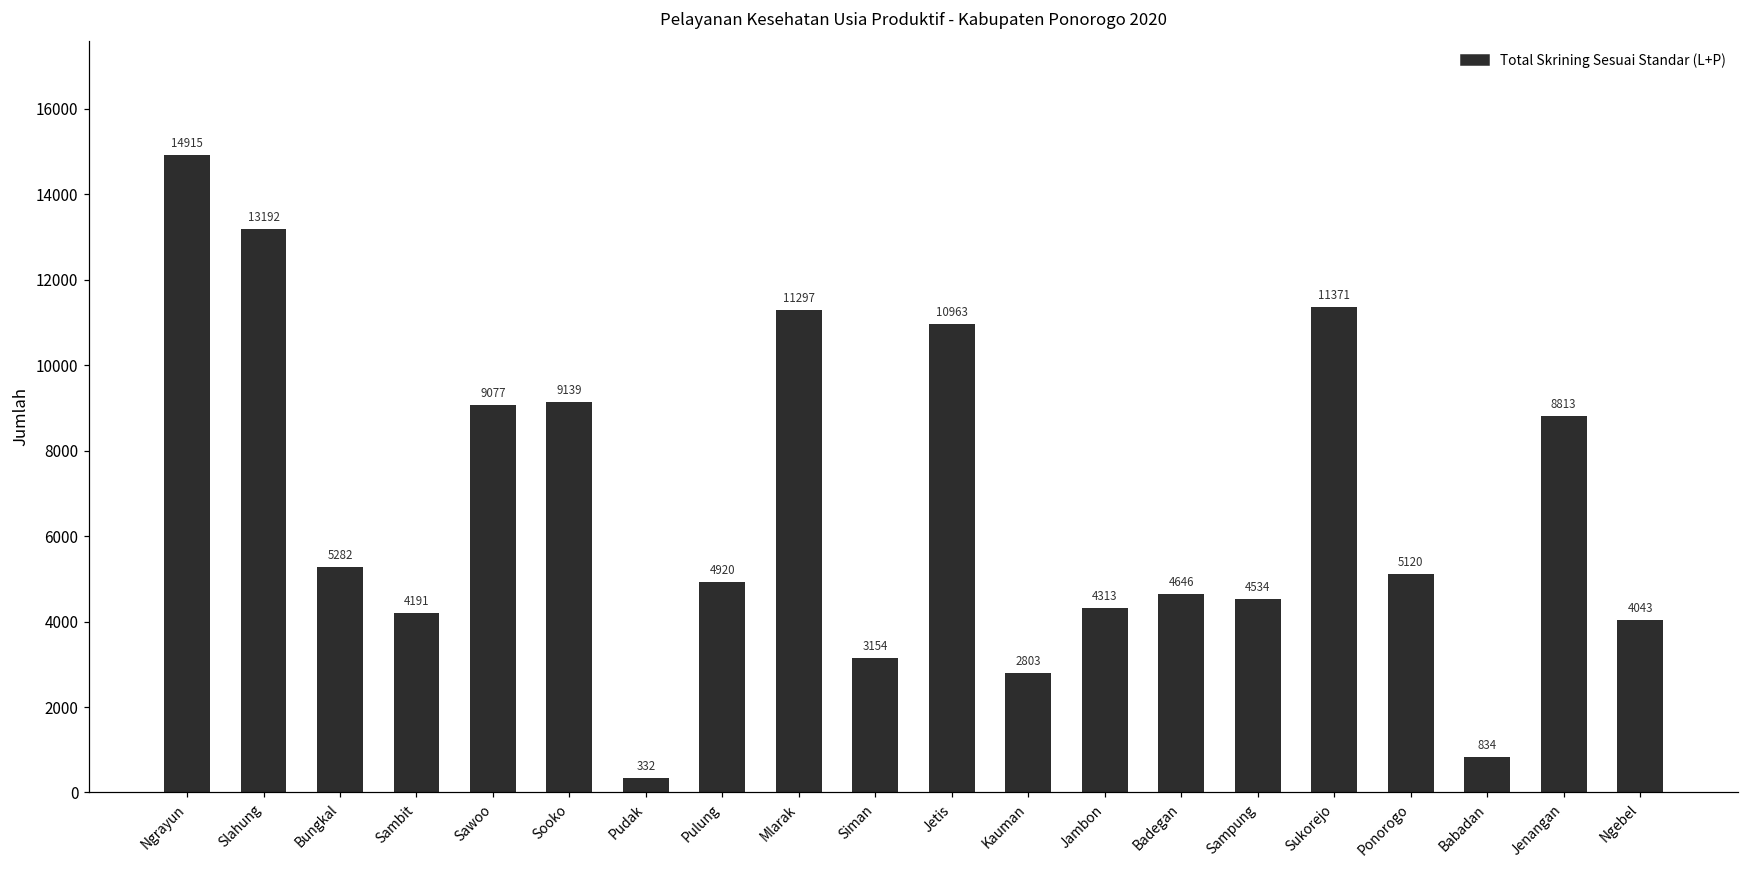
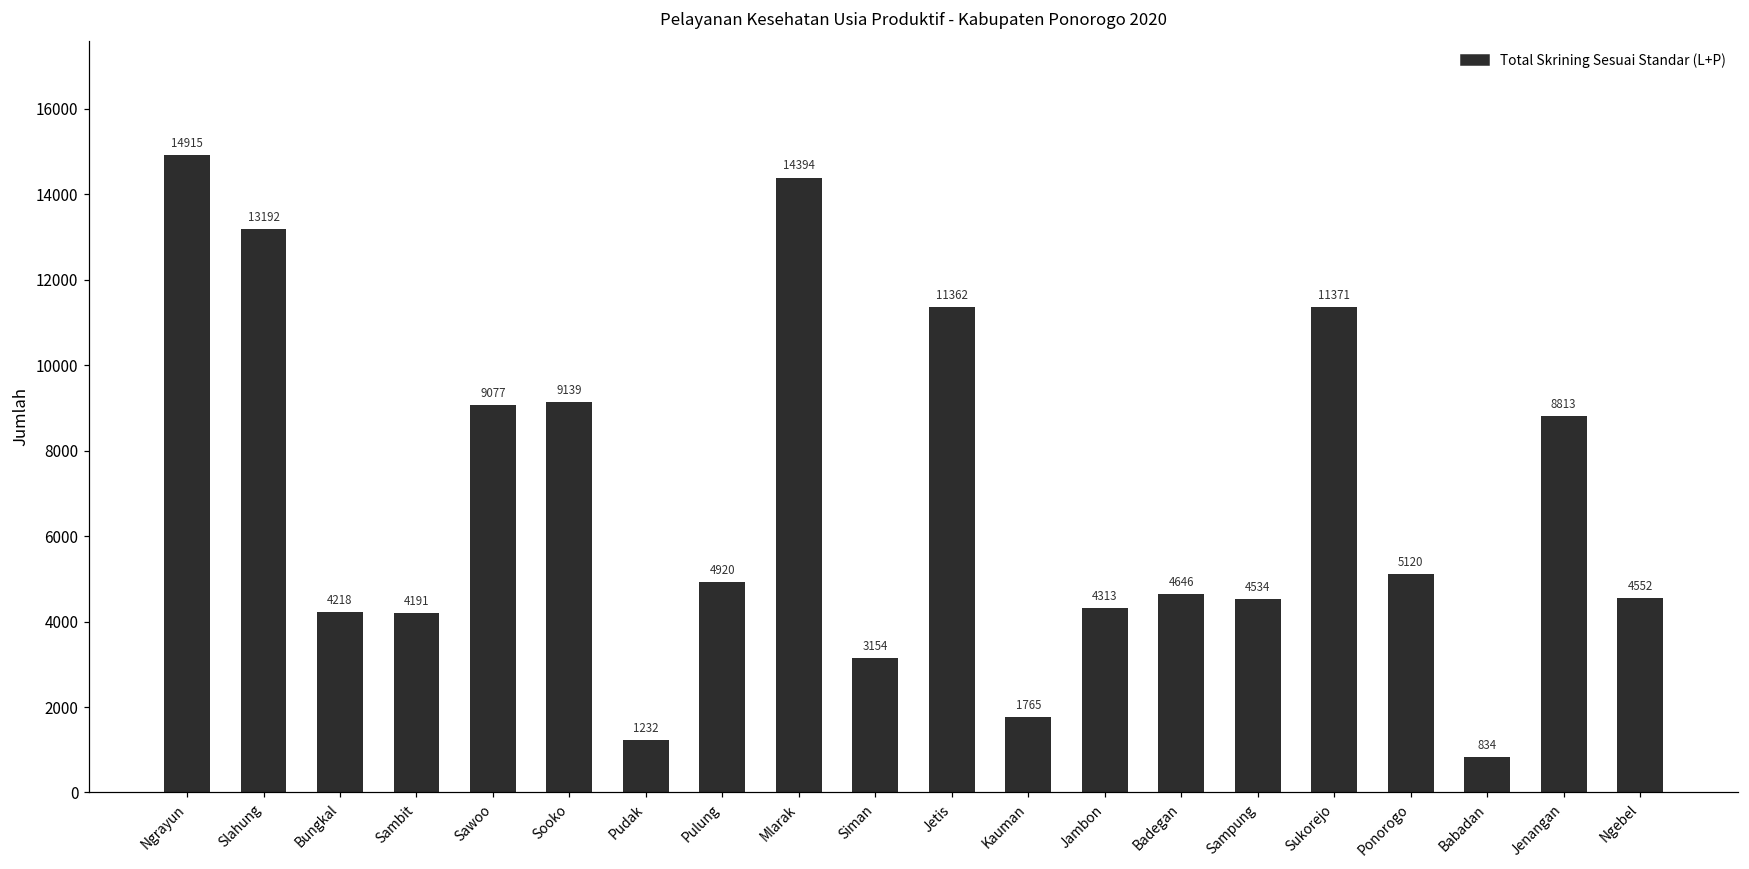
Bungkal: 5282 -> 4218
Pudak: 332 -> 1232
Mlarak: 11297 -> 14394
Jetis: 10963 -> 11362
Kauman: 2803 -> 1765
Ngebel: 4043 -> 4552
